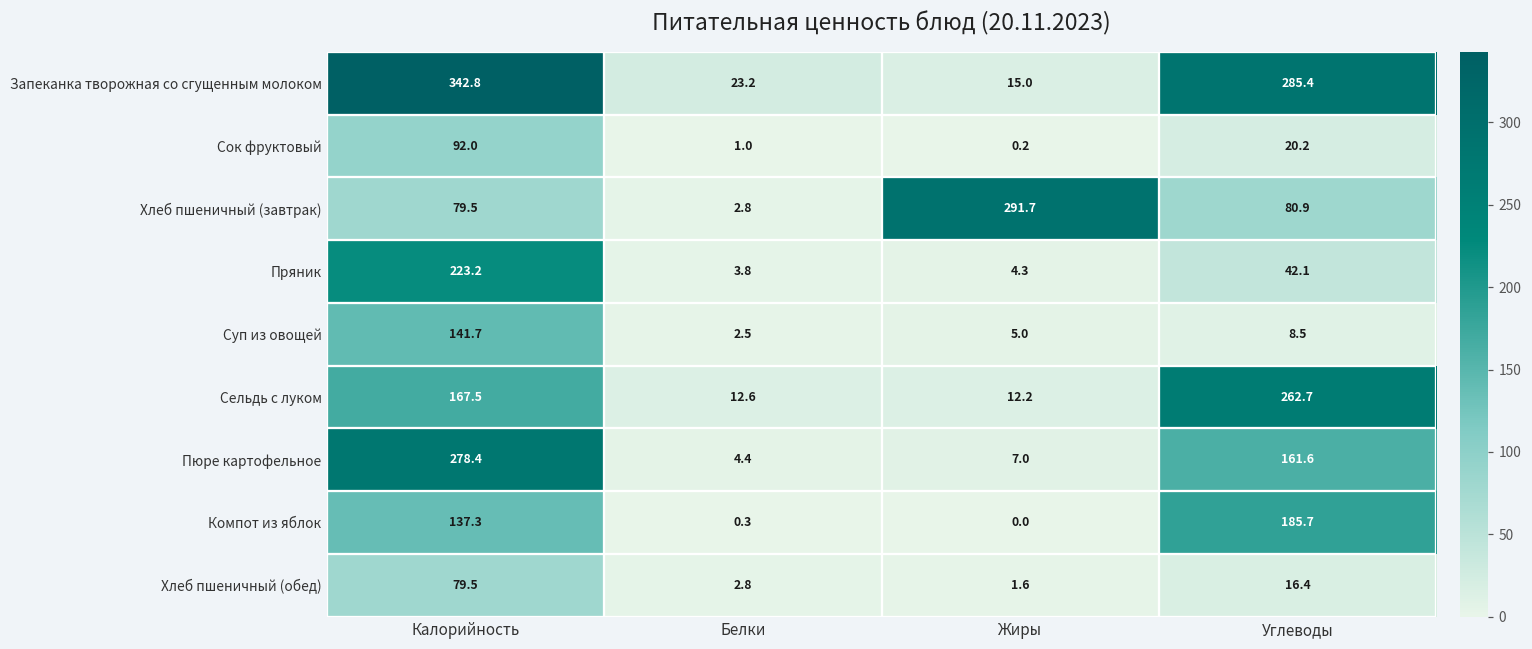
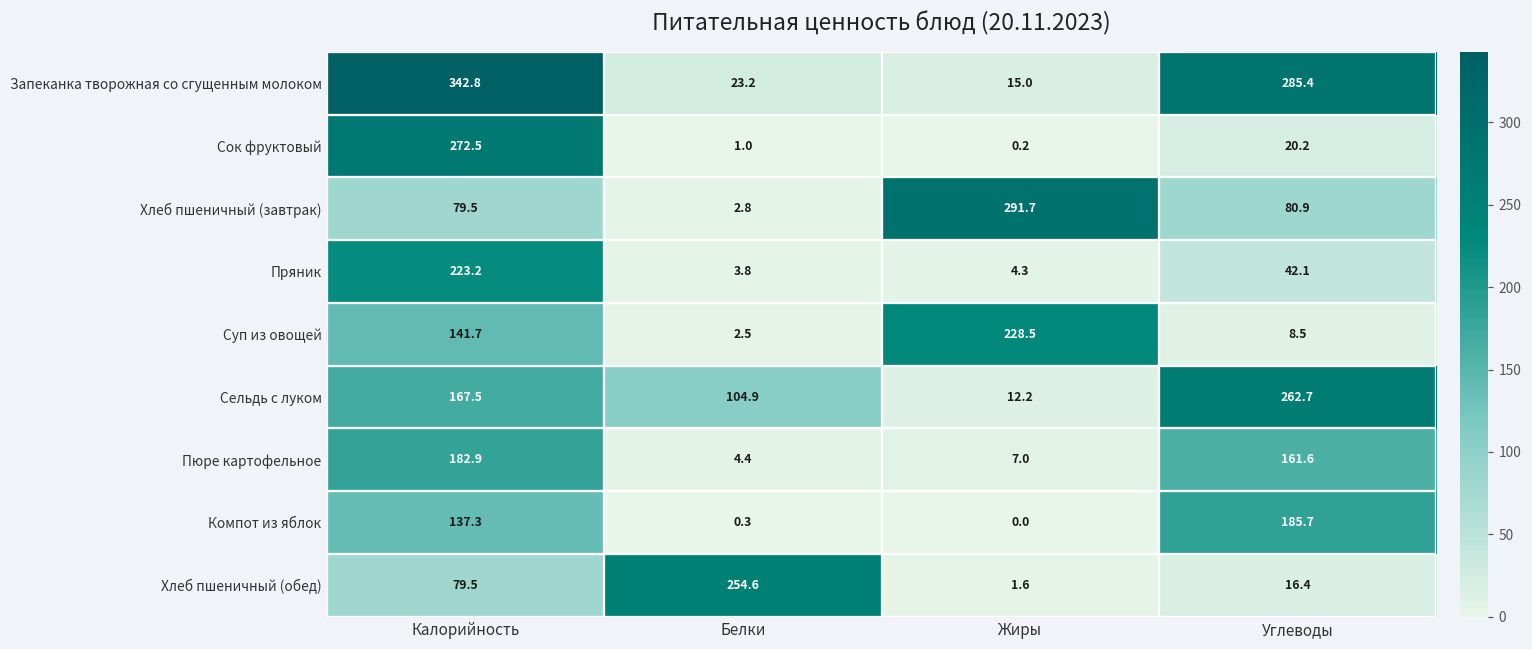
Сок фруктовый, Калорийность: 92.0 -> 272.5
Суп из овощей, Жиры: 5.0 -> 228.5
Сельдь с луком, Белки: 12.6 -> 104.9
Пюре картофельное, Калорийность: 278.4 -> 182.9
Хлеб пшеничный (обед), Белки: 2.8 -> 254.6
